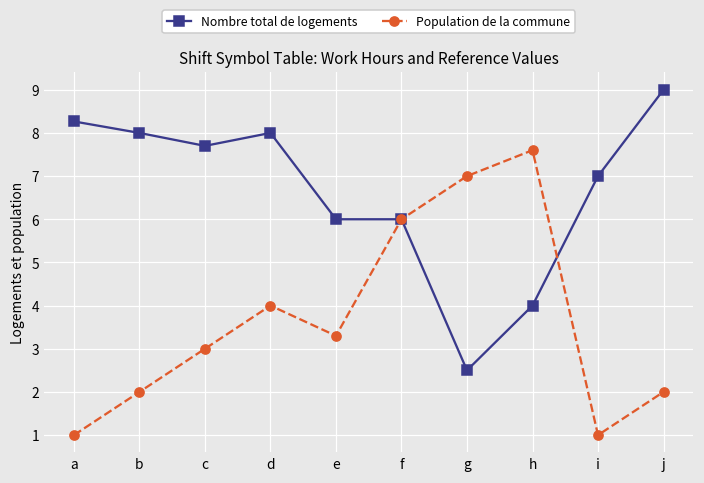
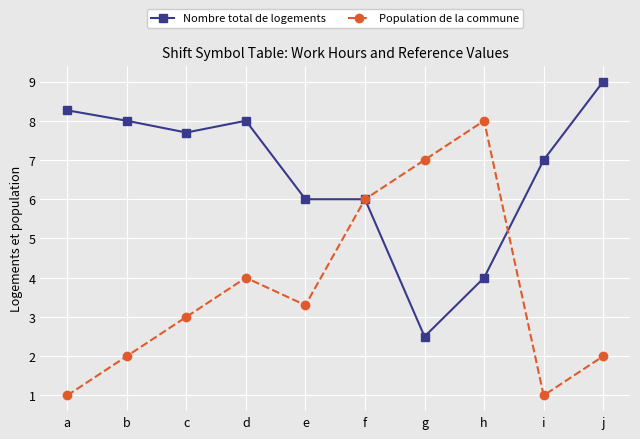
Population de la commune, h: 7.6 -> 8.0
